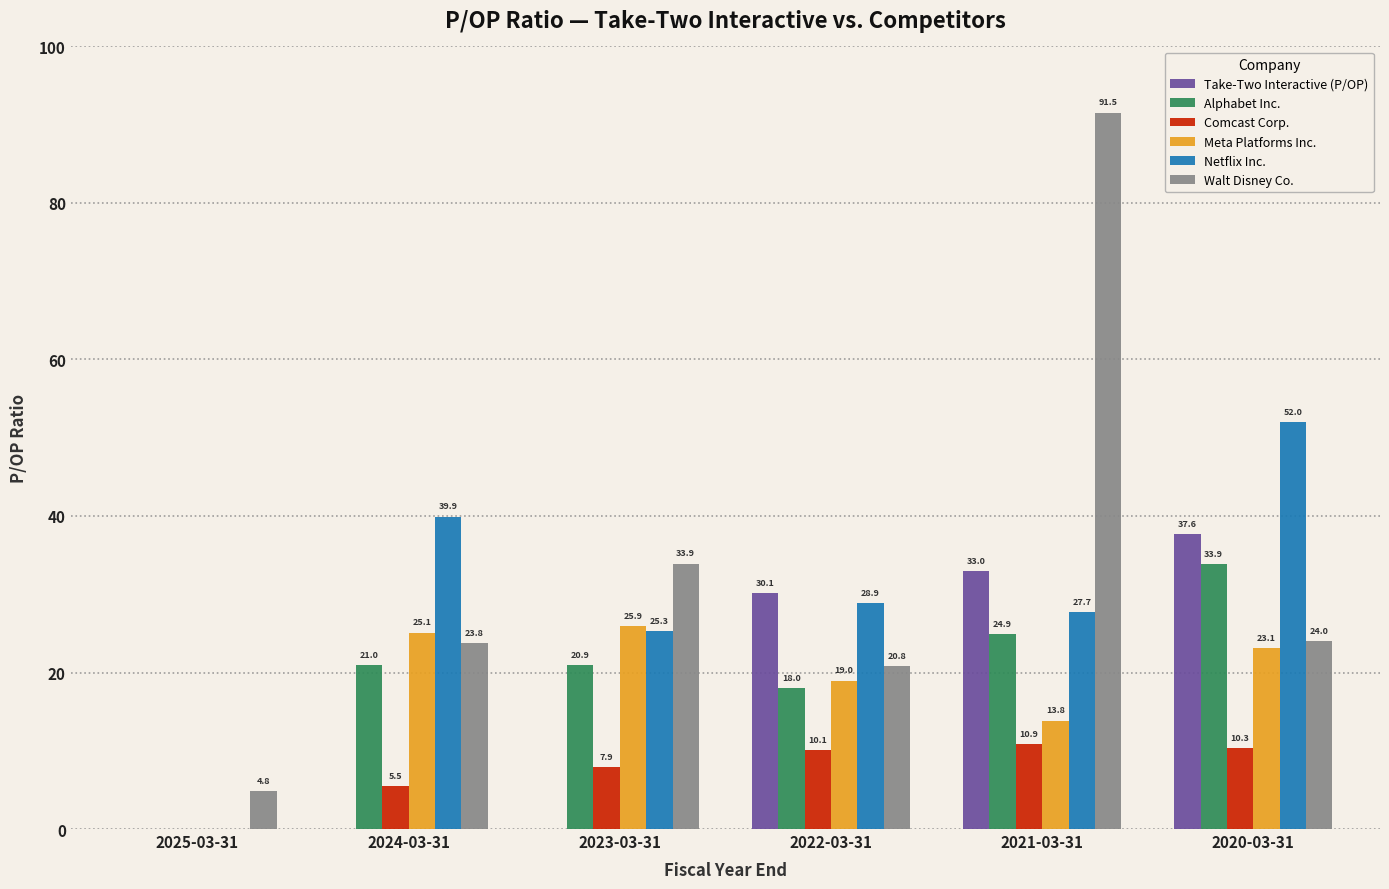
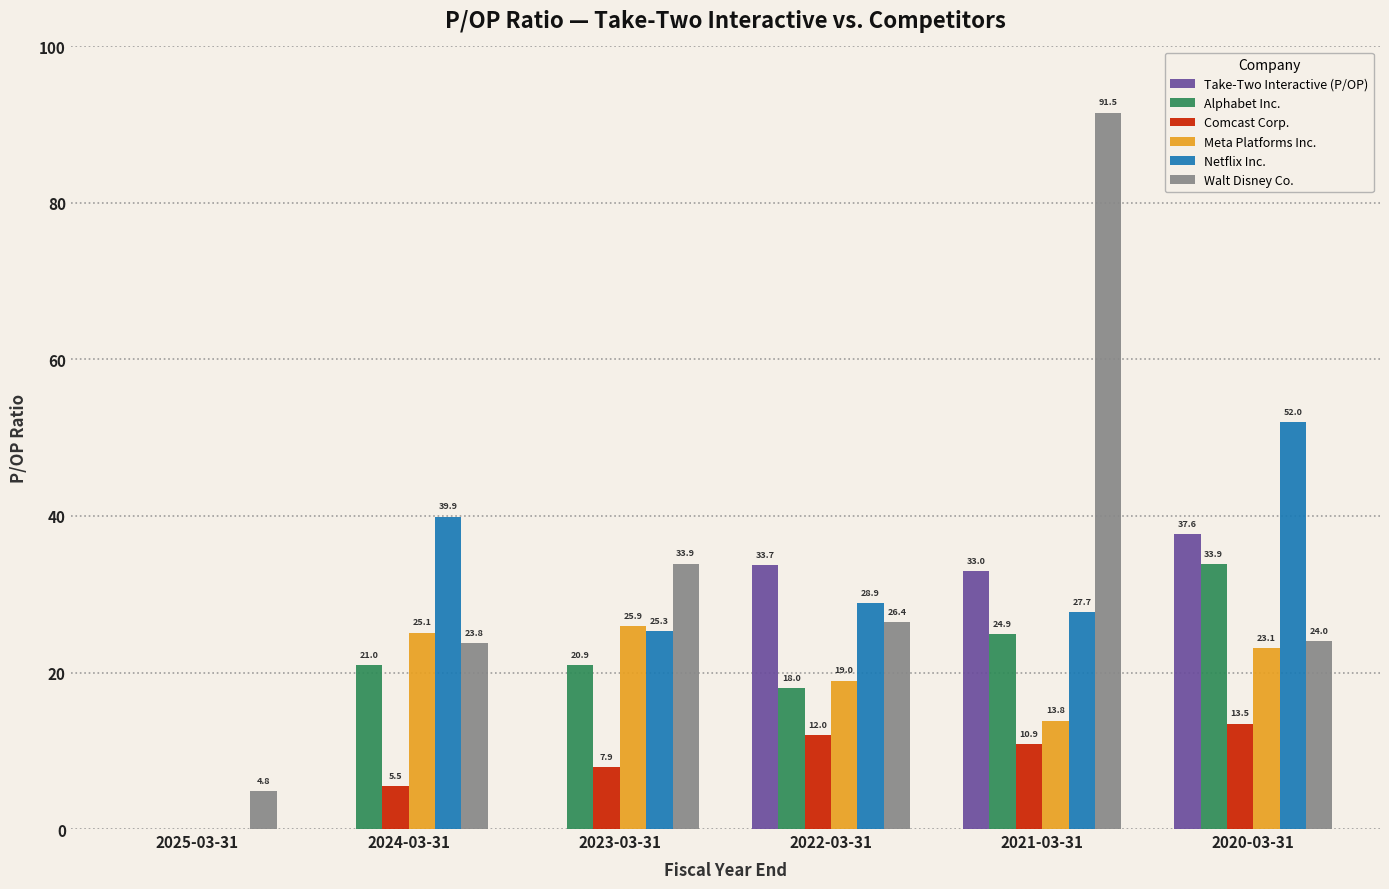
Take-Two Interactive (P/OP), 2022-03-31: 30.1 -> 33.7
Comcast Corp., 2022-03-31: 10.1 -> 12.0
Walt Disney Co., 2022-03-31: 20.8 -> 26.4
Comcast Corp., 2020-03-31: 10.3 -> 13.5
